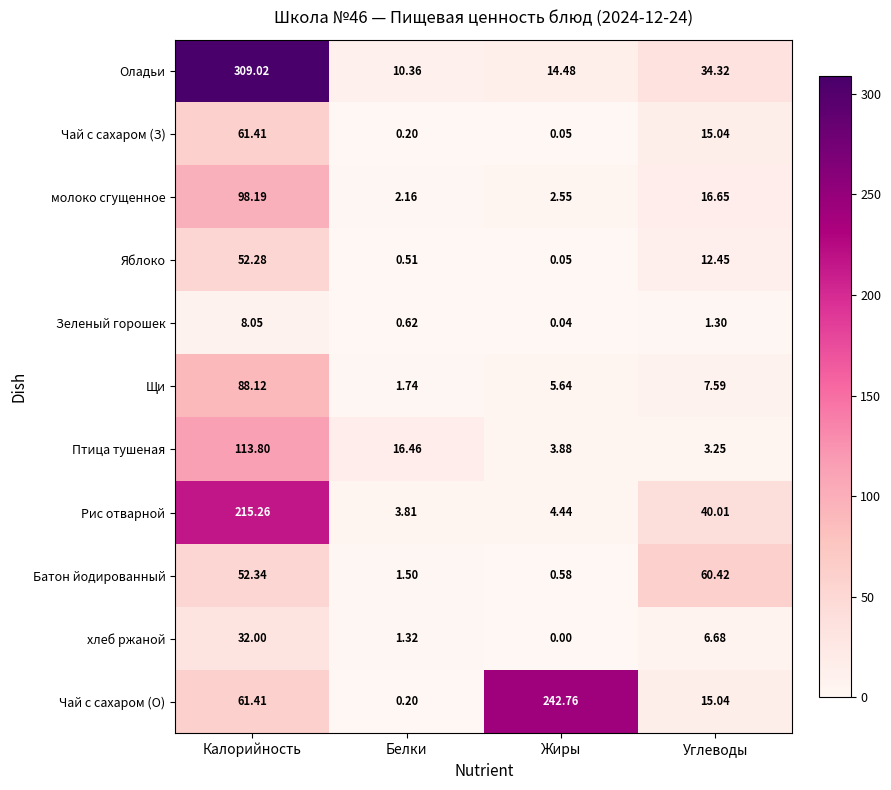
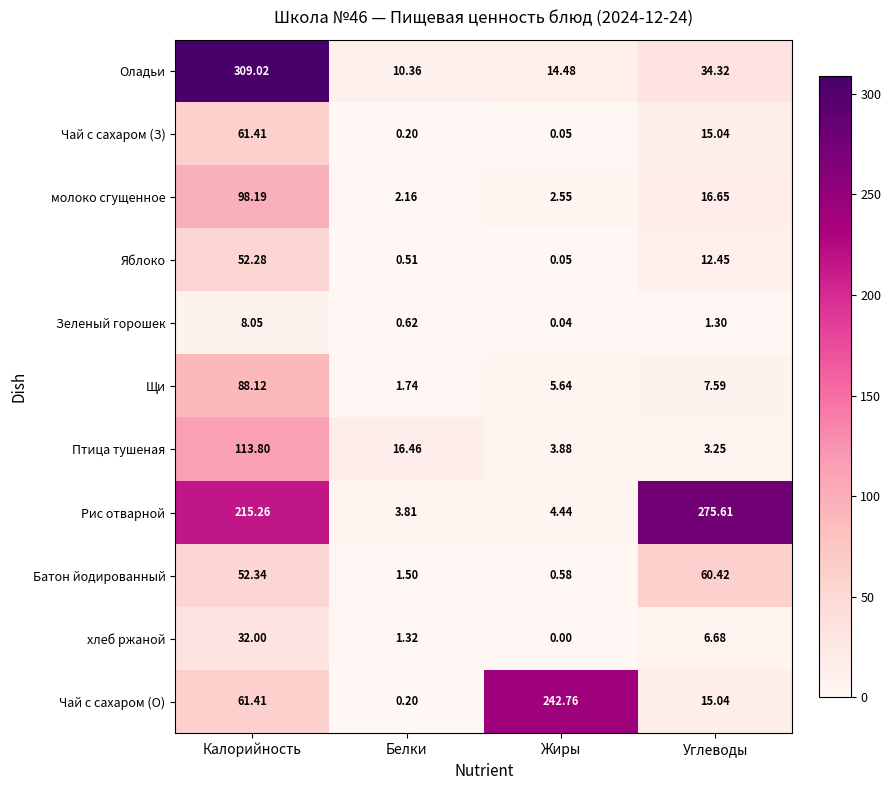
Рис отварной, Углеводы: 40.01 -> 275.61
